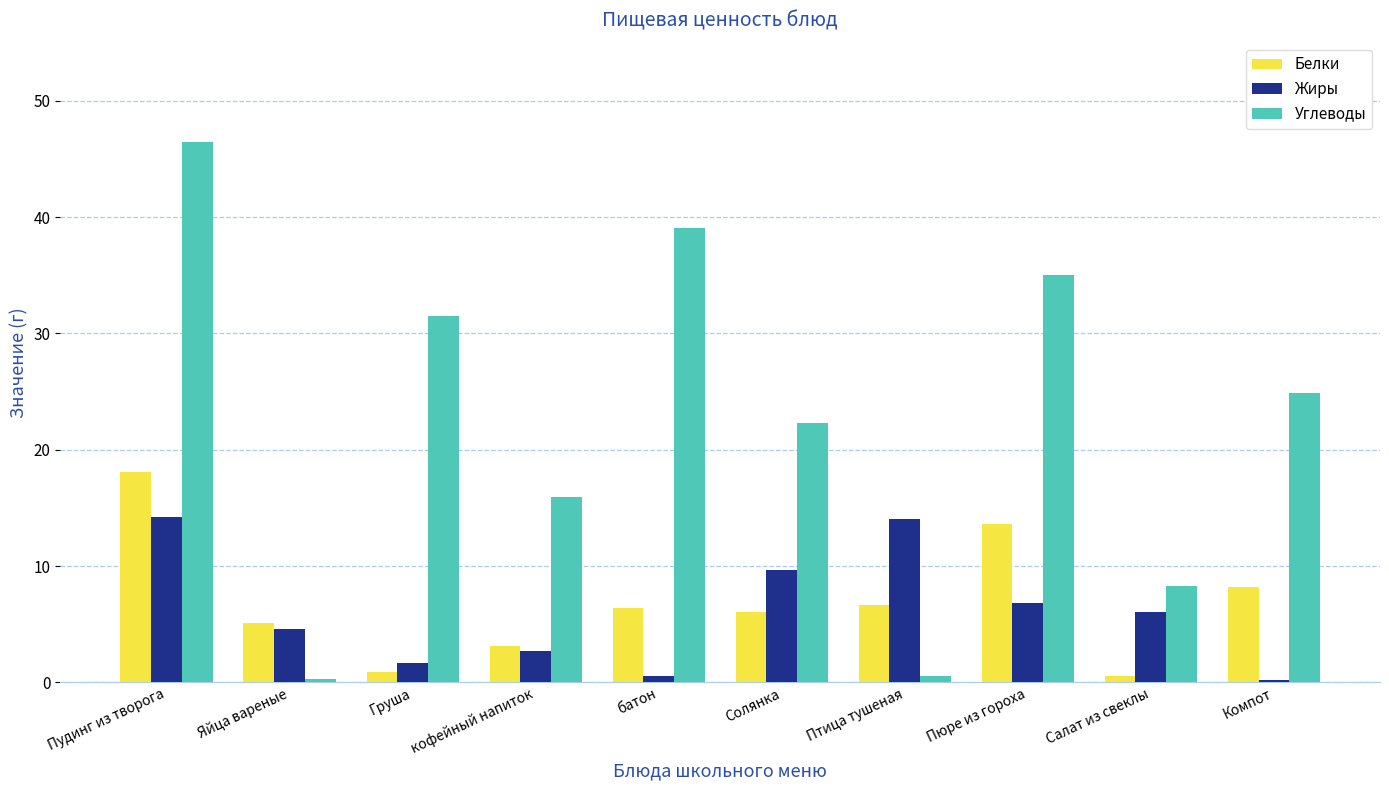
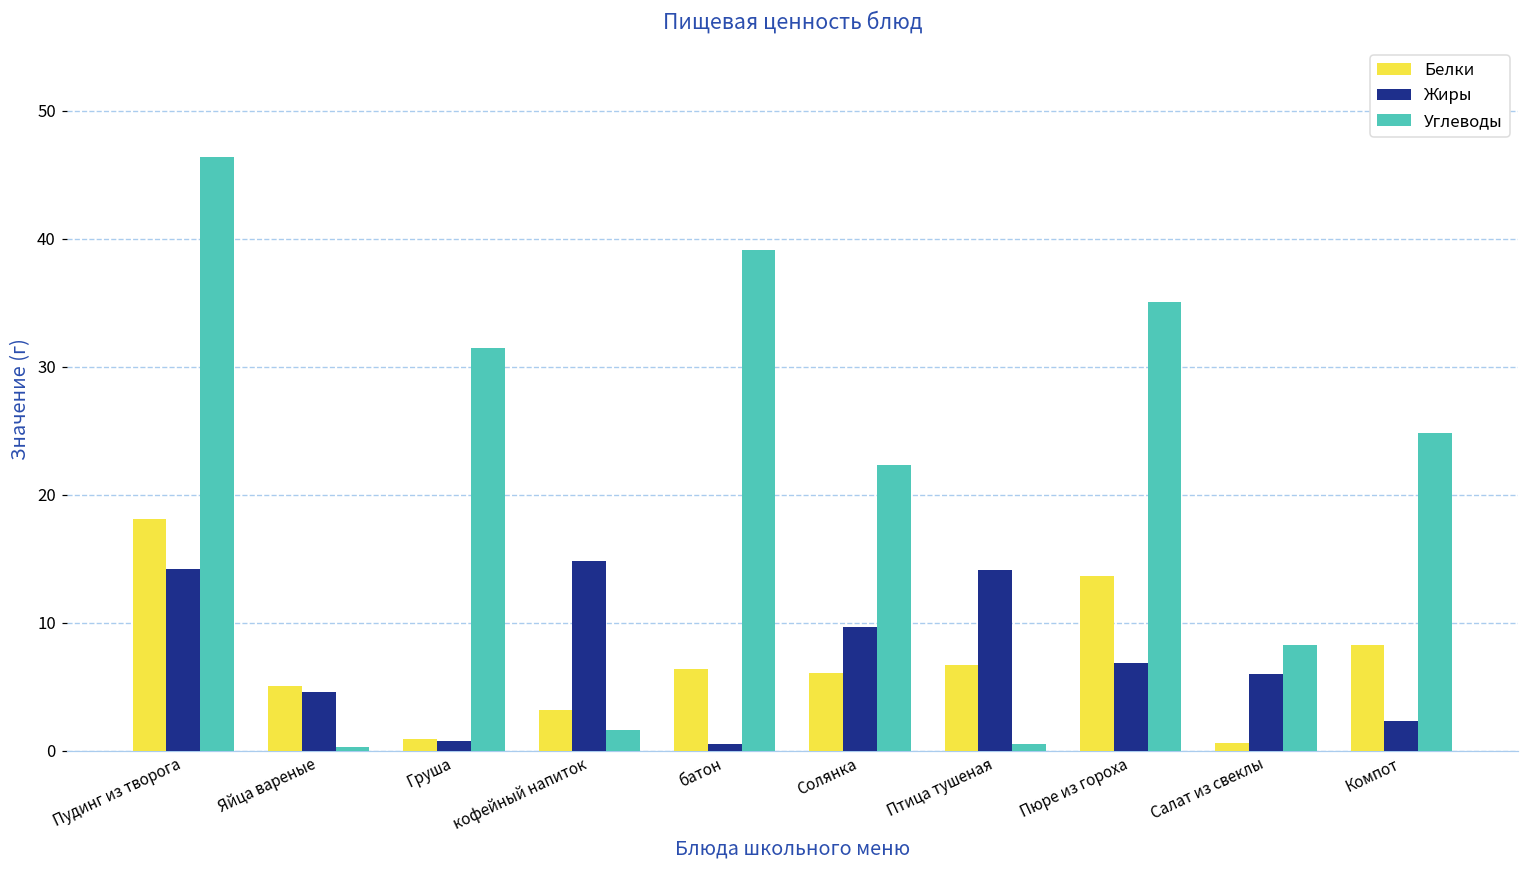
Жиры, Груша: 1.7 -> 0.8
Жиры, кофейный напиток: 2.7 -> 14.8
Углеводы, кофейный напиток: 16.0 -> 1.6
Жиры, Компот: 0.2 -> 2.3
